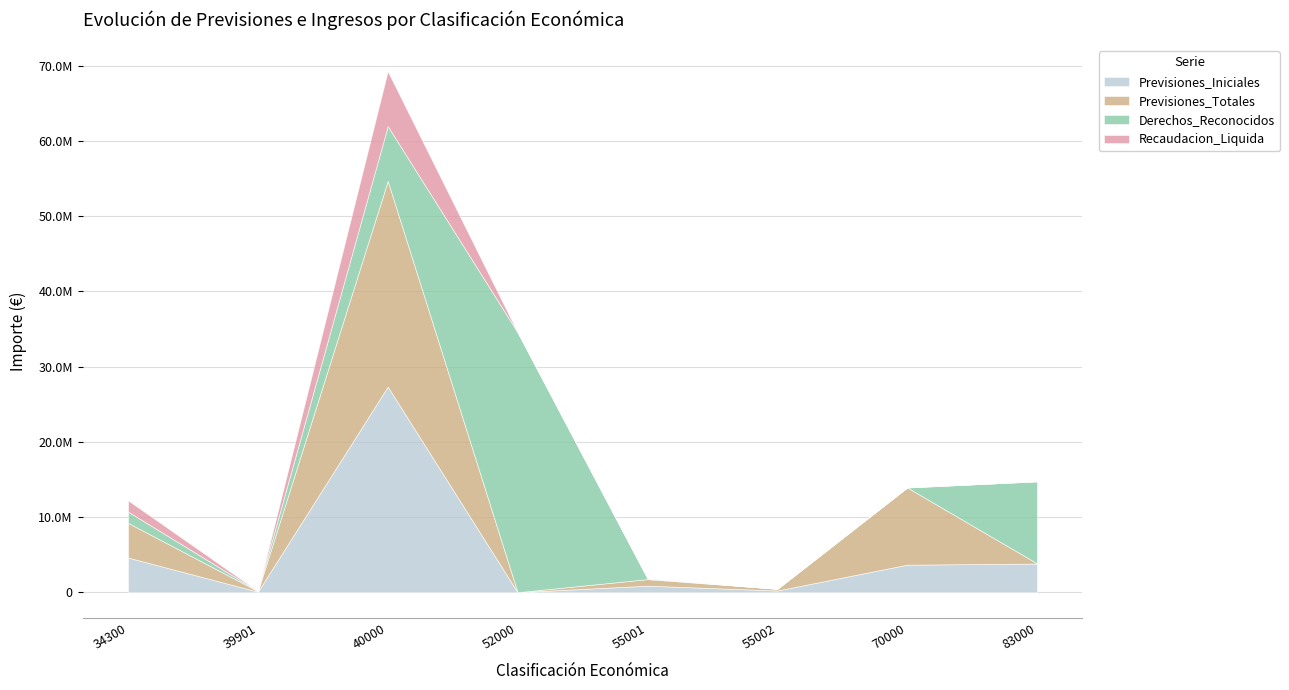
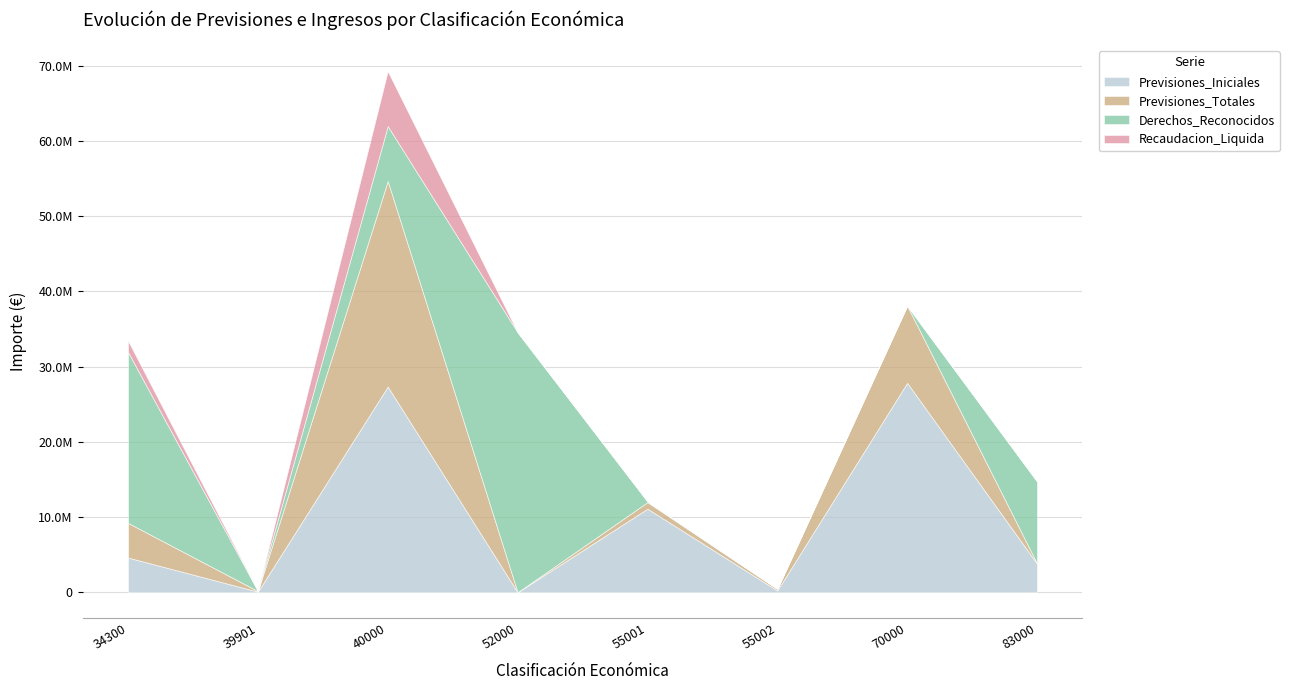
Derechos_Reconocidos, 34300: 2000000 -> 23000000
Previsiones_Iniciales, 55001: 1000000 -> 11000000
Previsiones_Iniciales, 70000: 4000000 -> 28000000
